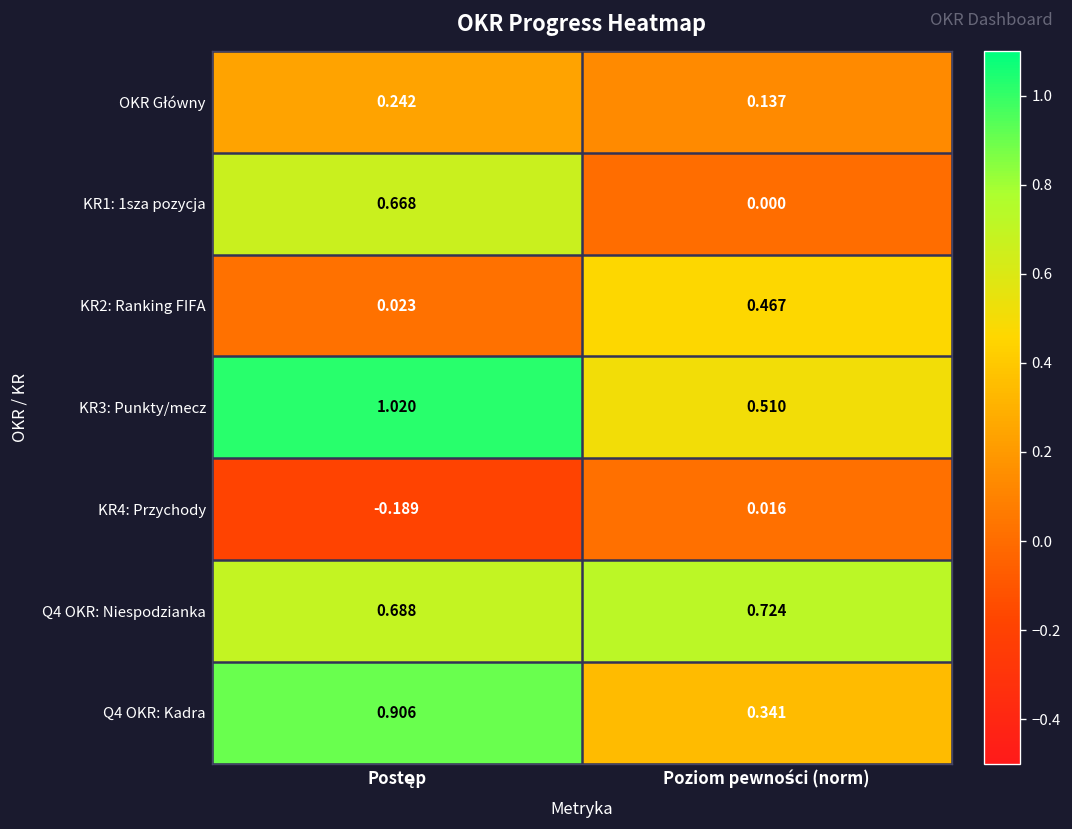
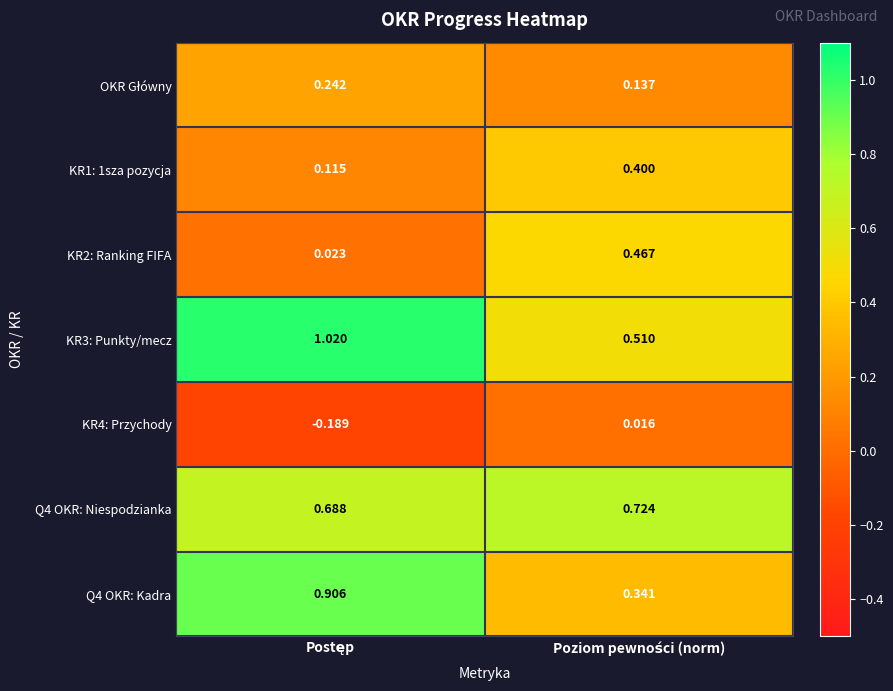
KR1: 1sza pozycja, Postęp: 0.668 -> 0.115
KR1: 1sza pozycja, Poziom pewności (norm): 0.000 -> 0.400
